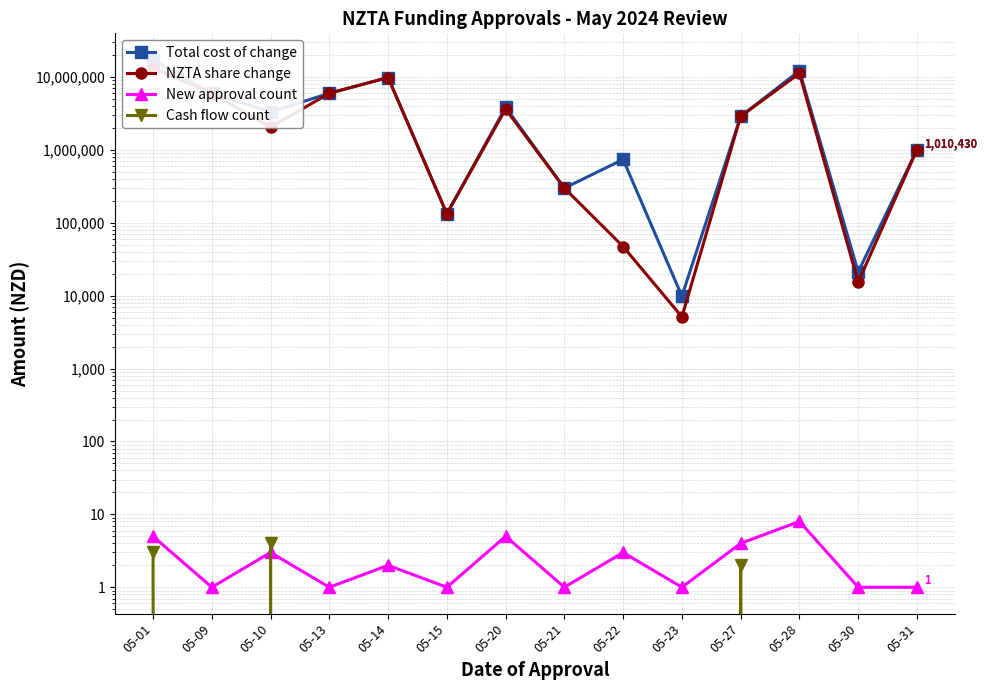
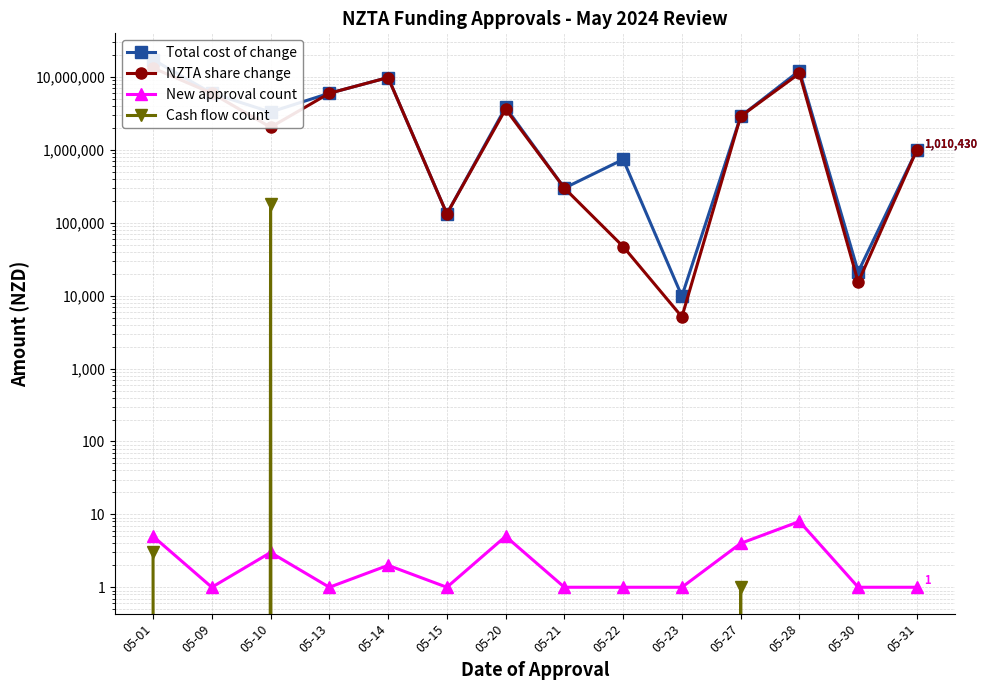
Cash flow count, 05-10: 4 -> 180,000
New approval count, 05-22: 3 -> 1
Cash flow count, 05-27: 2 -> 1
